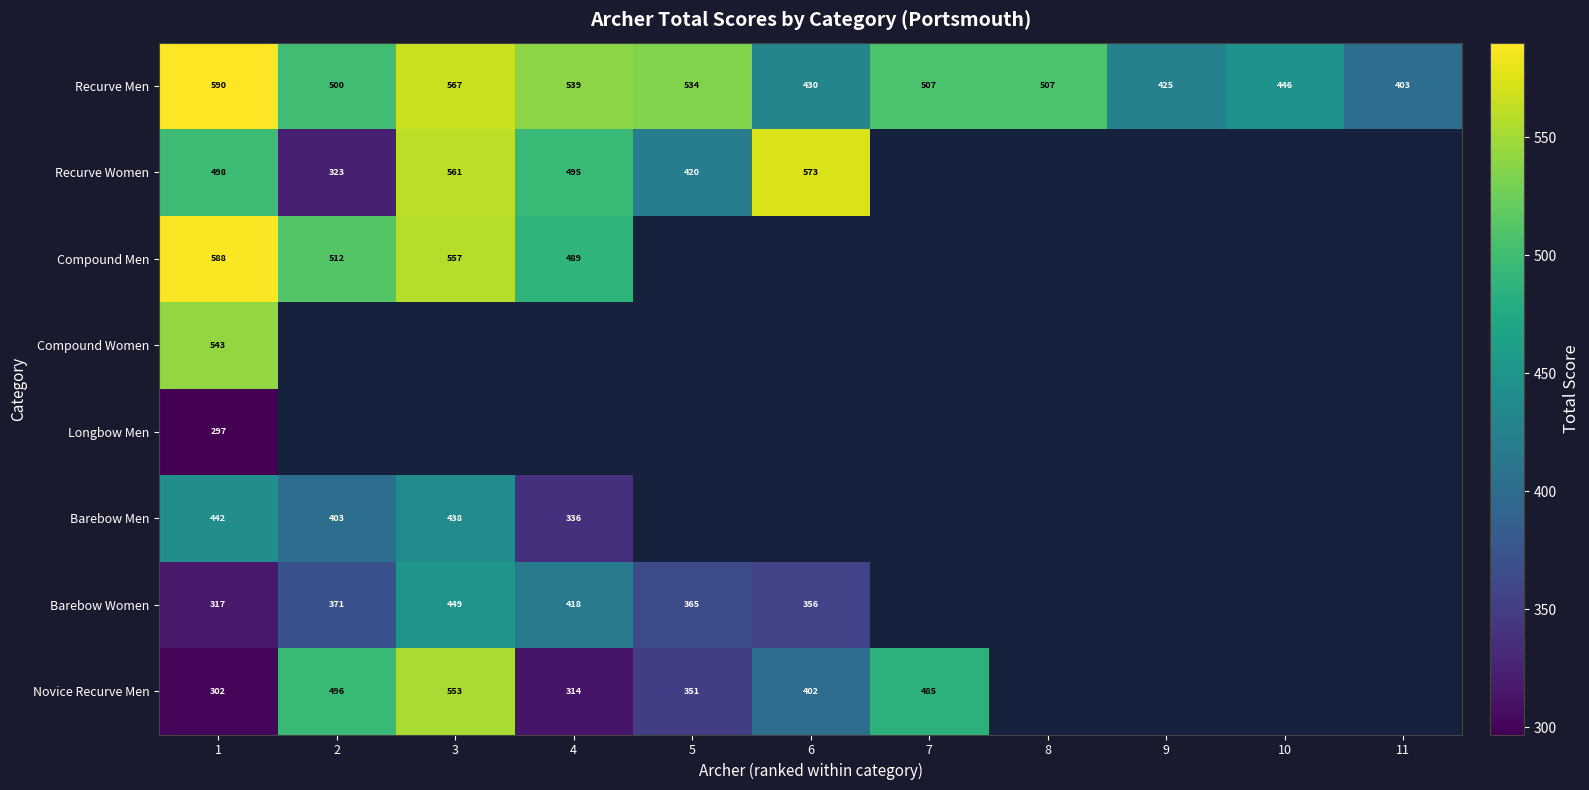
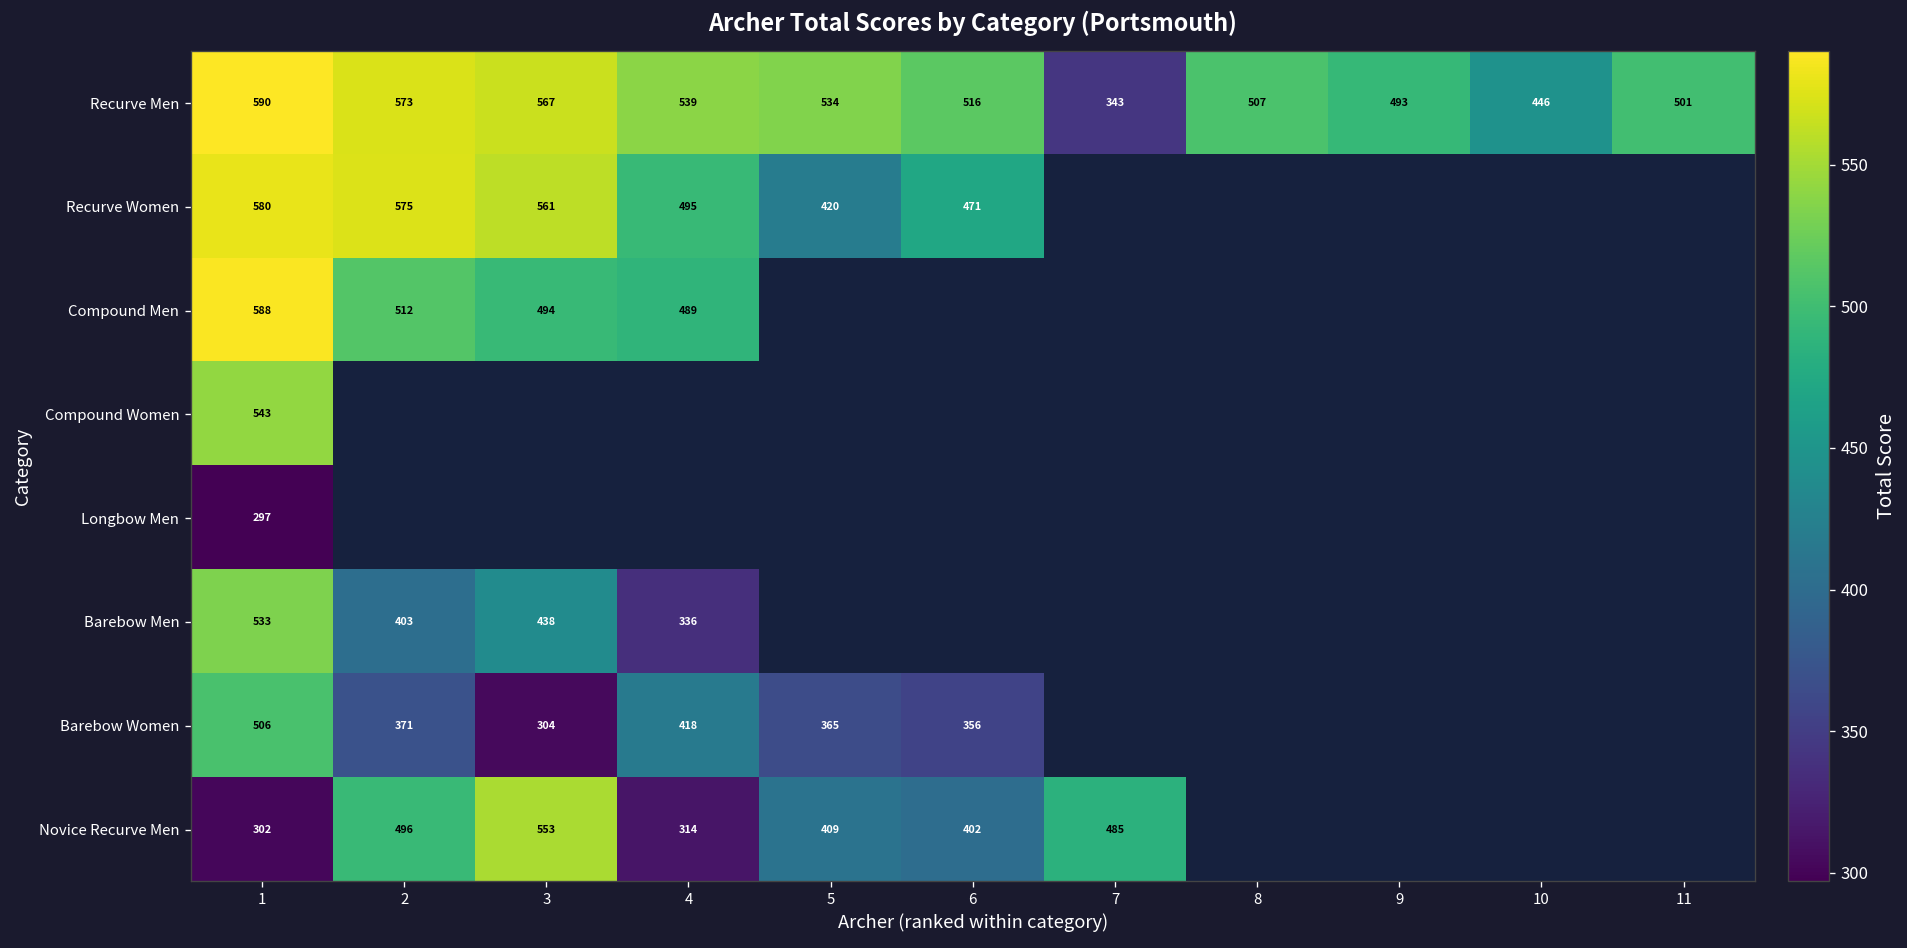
Recurve Men, 2: 500 -> 573
Recurve Men, 6: 430 -> 516
Recurve Men, 7: 507 -> 343
Recurve Men, 9: 425 -> 493
Recurve Men, 11: 403 -> 501
Recurve Women, 1: 498 -> 580
Recurve Women, 2: 323 -> 575
Recurve Women, 6: 573 -> 471
Compound Men, 3: 557 -> 494
Barebow Men, 1: 442 -> 533
Barebow Women, 1: 317 -> 506
Barebow Women, 3: 449 -> 304
Novice Recurve Men, 5: 351 -> 409
